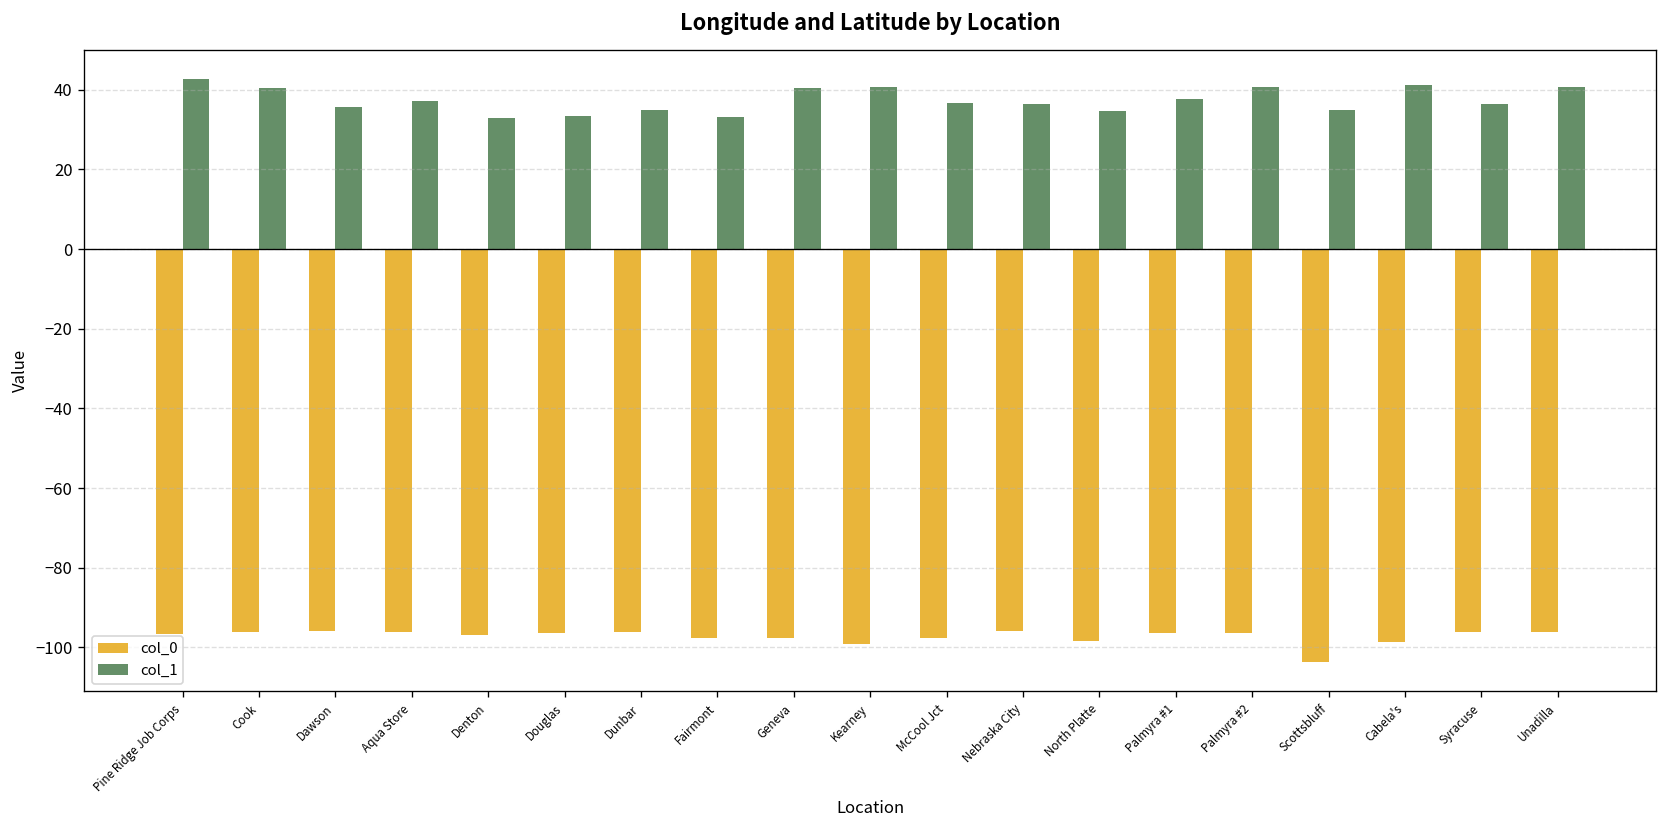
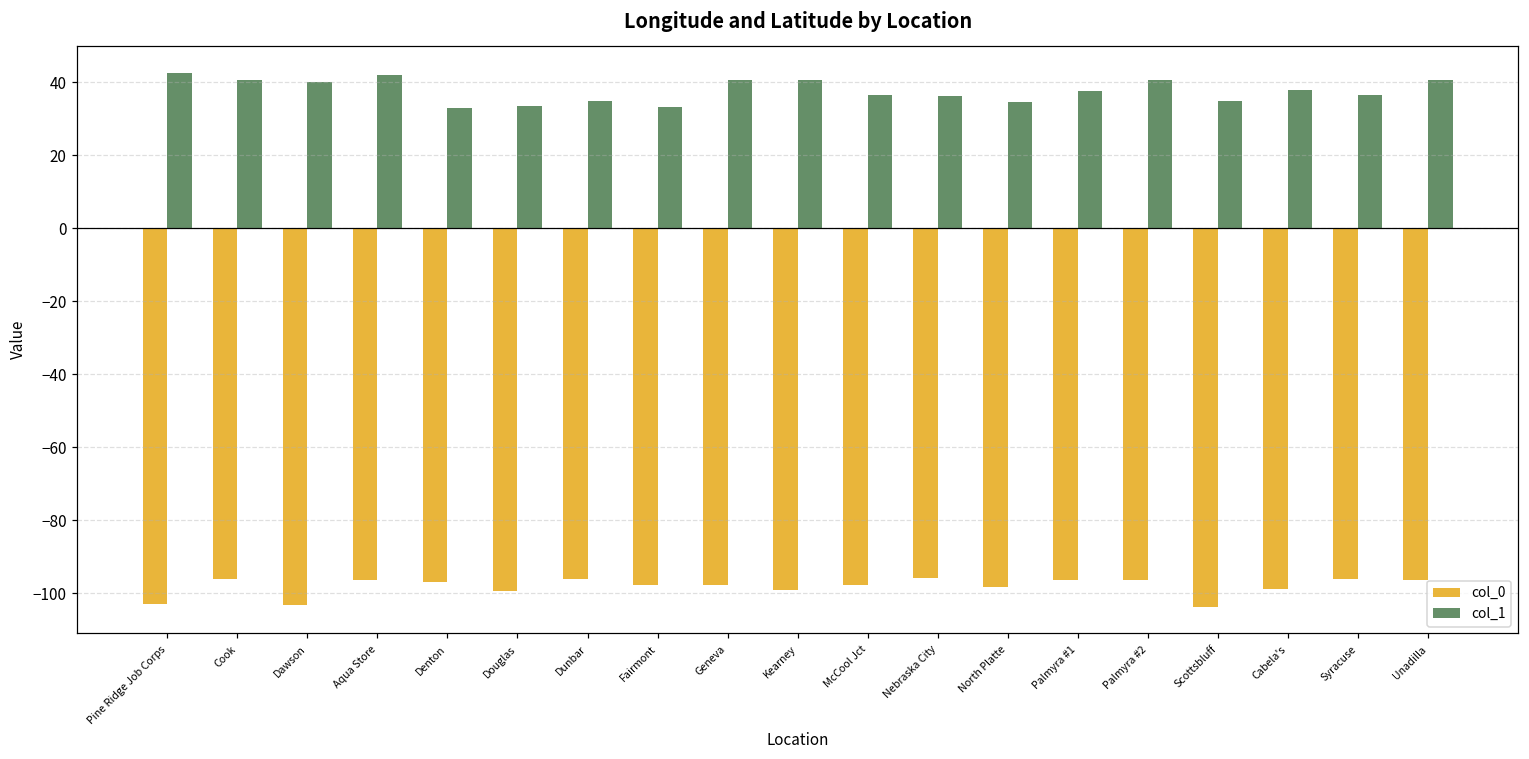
col_0, Pine Ridge Job Corps: -97 -> -103
col_0, Dawson: -96 -> -103
col_1, Dawson: 36 -> 40
col_1, Aqua Store: 37 -> 42
col_0, Douglas: -96 -> -99
col_1, Cabela's: 41 -> 38
